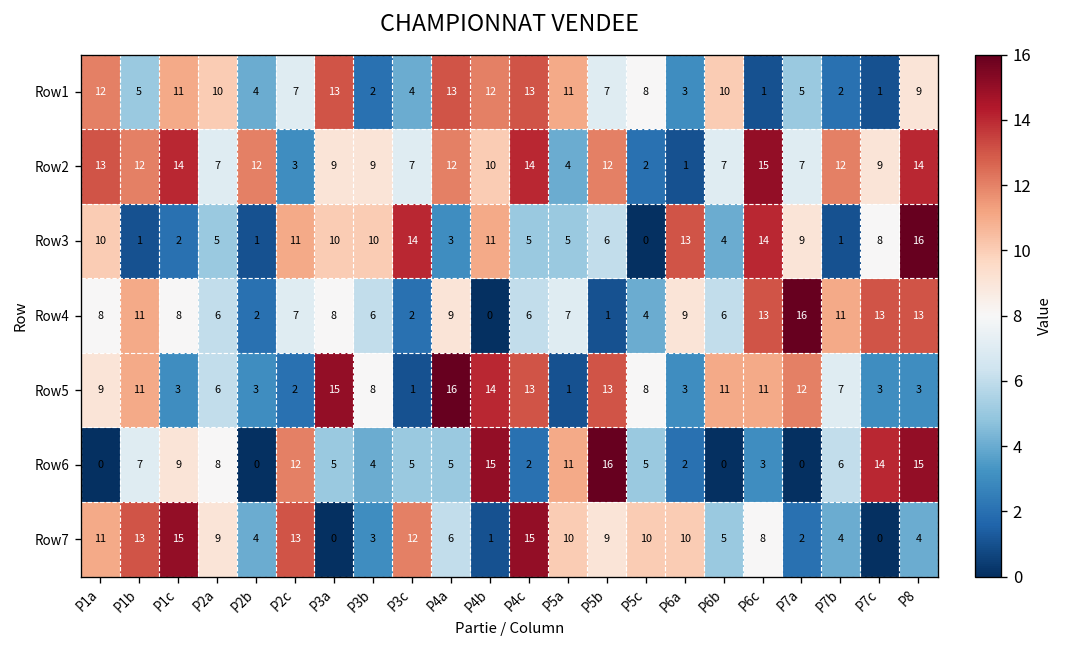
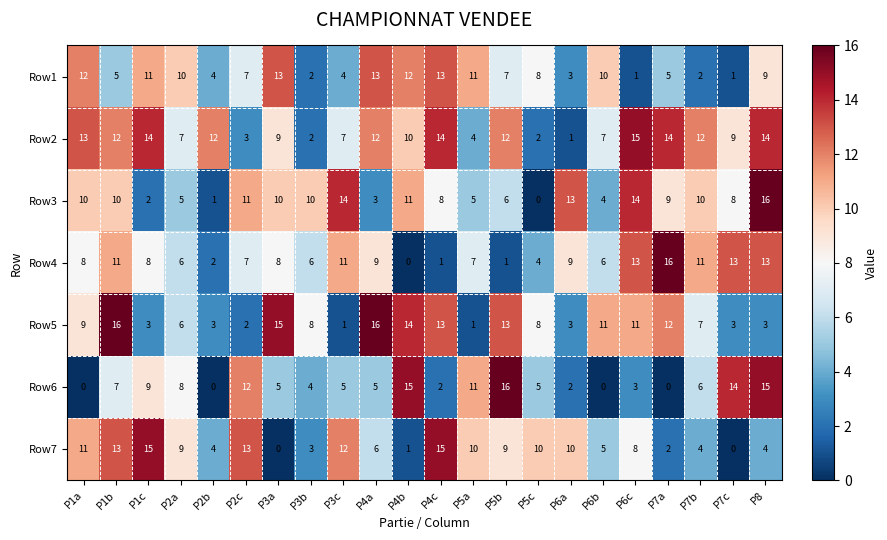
Row2, P3b: 9 -> 2
Row2, P7a: 7 -> 14
Row3, P1b: 1 -> 10
Row3, P4c: 5 -> 8
Row3, P7b: 1 -> 10
Row4, P3c: 2 -> 11
Row4, P4c: 6 -> 1
Row5, P1b: 11 -> 16
